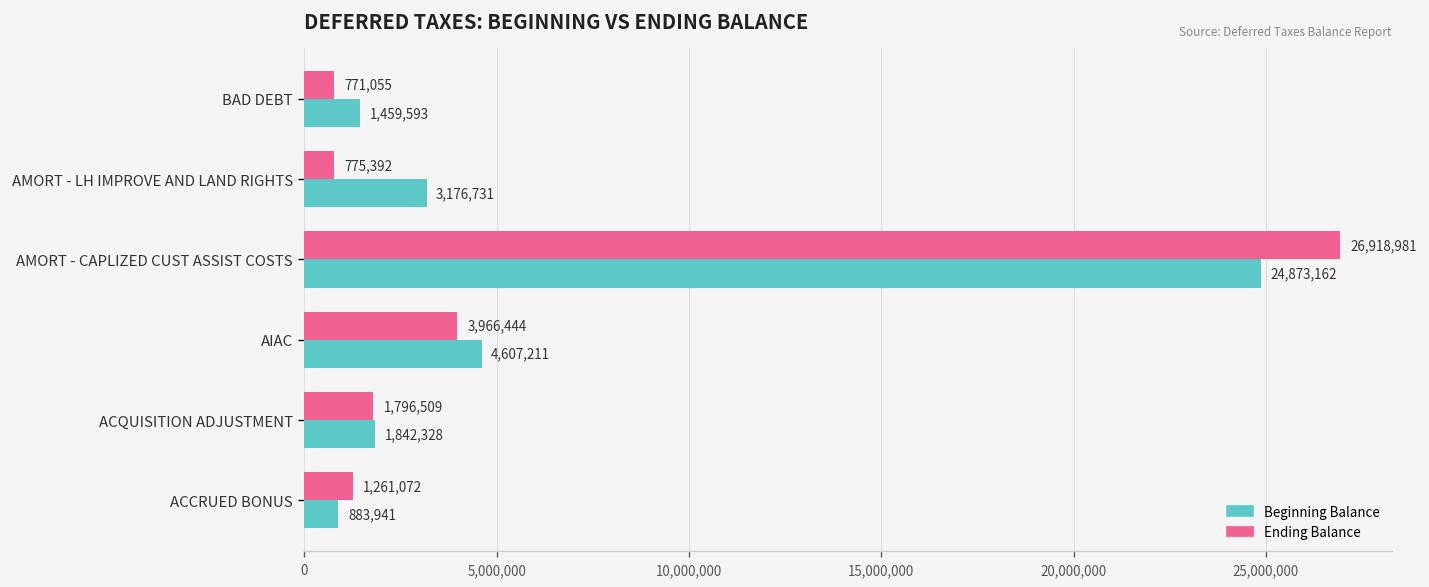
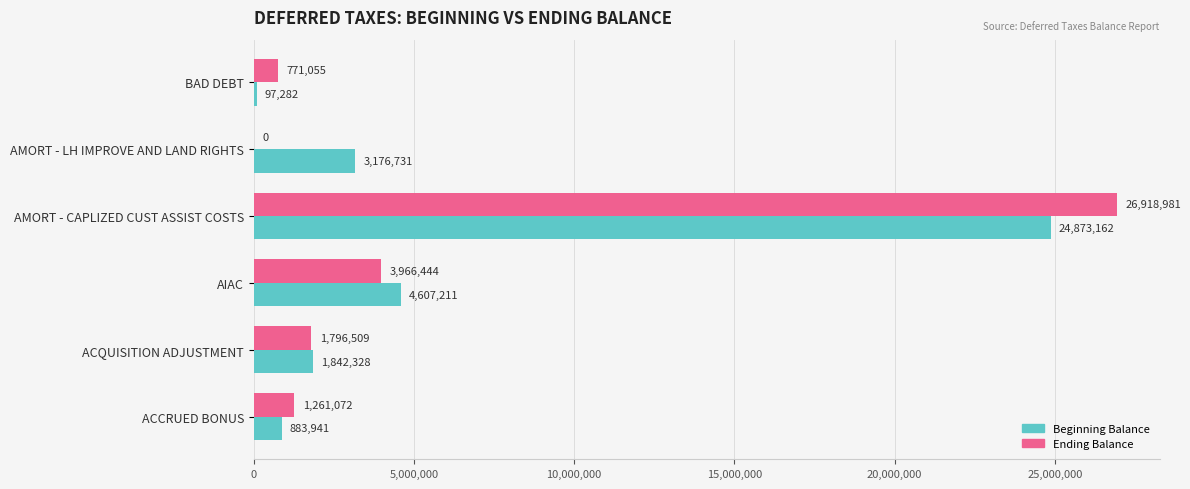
Beginning Balance, BAD DEBT: 1,459,593 -> 97,282
Ending Balance, AMORT - LH IMPROVE AND LAND RIGHTS: 775,392 -> 0
